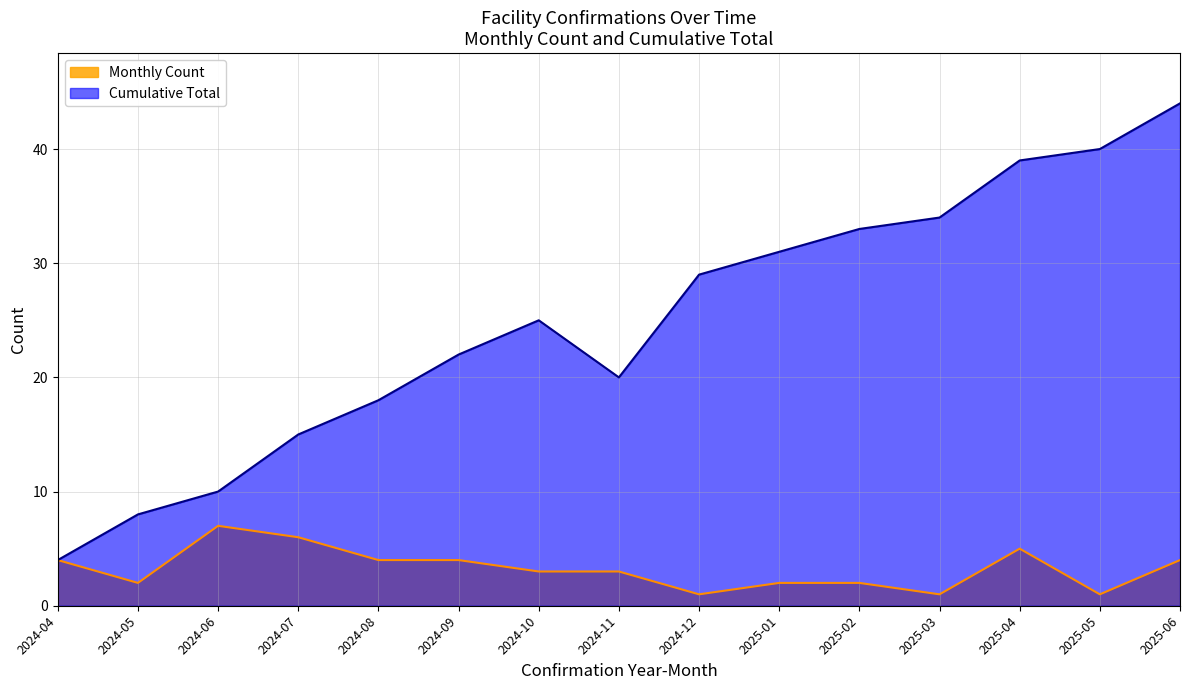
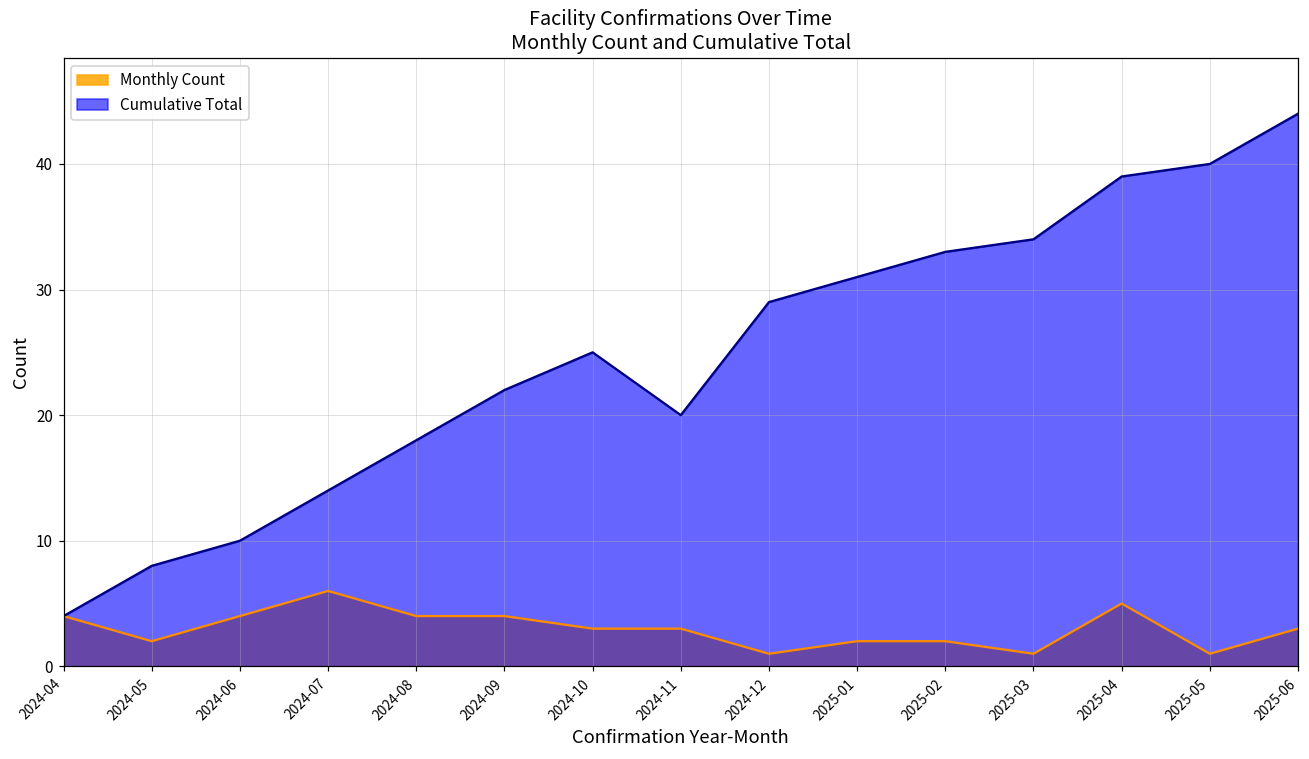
Monthly Count, 2024-06: 7 -> 4
Cumulative Total, 2024-07: 15 -> 14
Monthly Count, 2025-06: 4 -> 3
